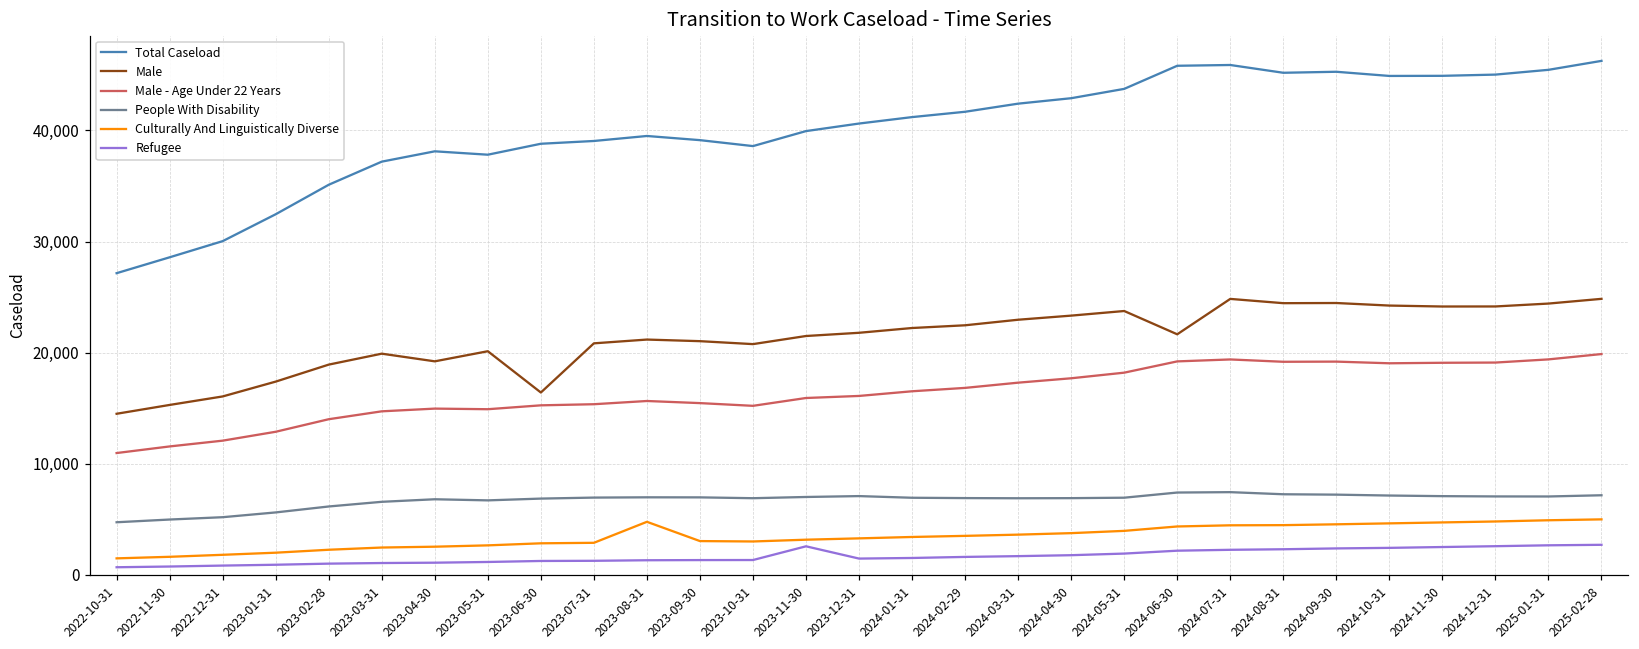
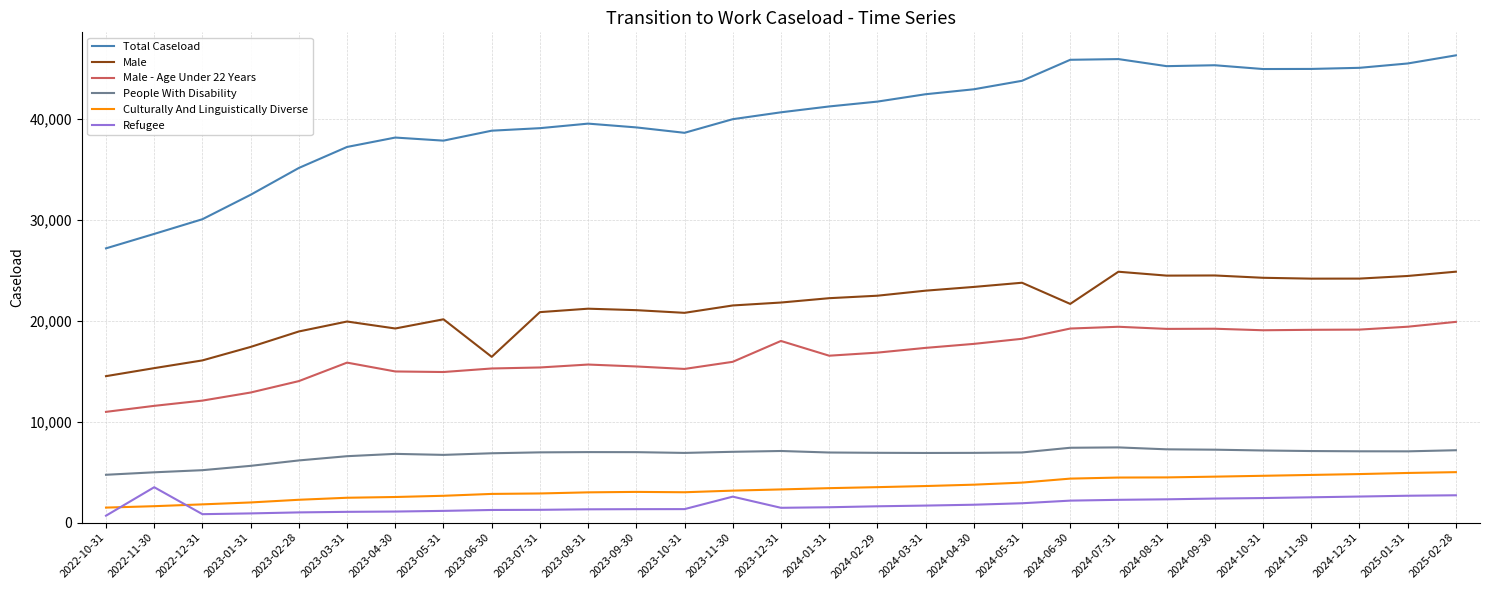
Refugee, 2022-11-30: 700 -> 3,500
Male - Age Under 22 Years, 2023-03-31: 14,700 -> 15,800
Culturally And Linguistically Diverse, 2023-08-31: 4,800 -> 3,000
Male - Age Under 22 Years, 2023-12-31: 16,100 -> 18,000
